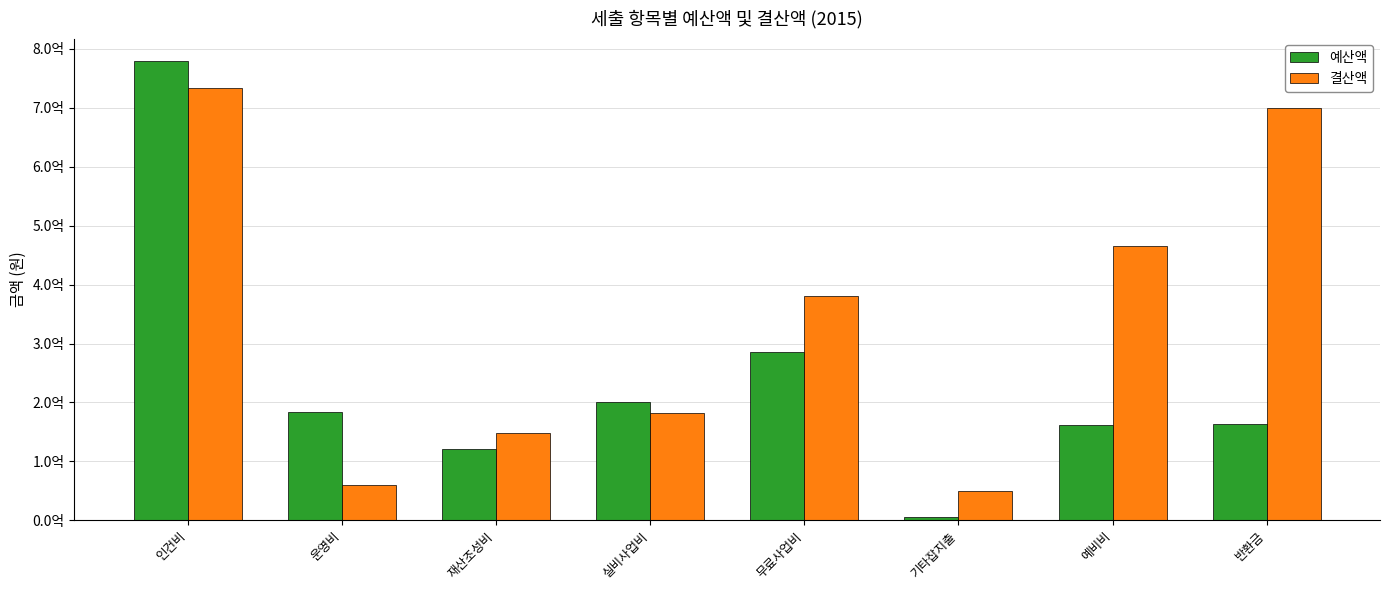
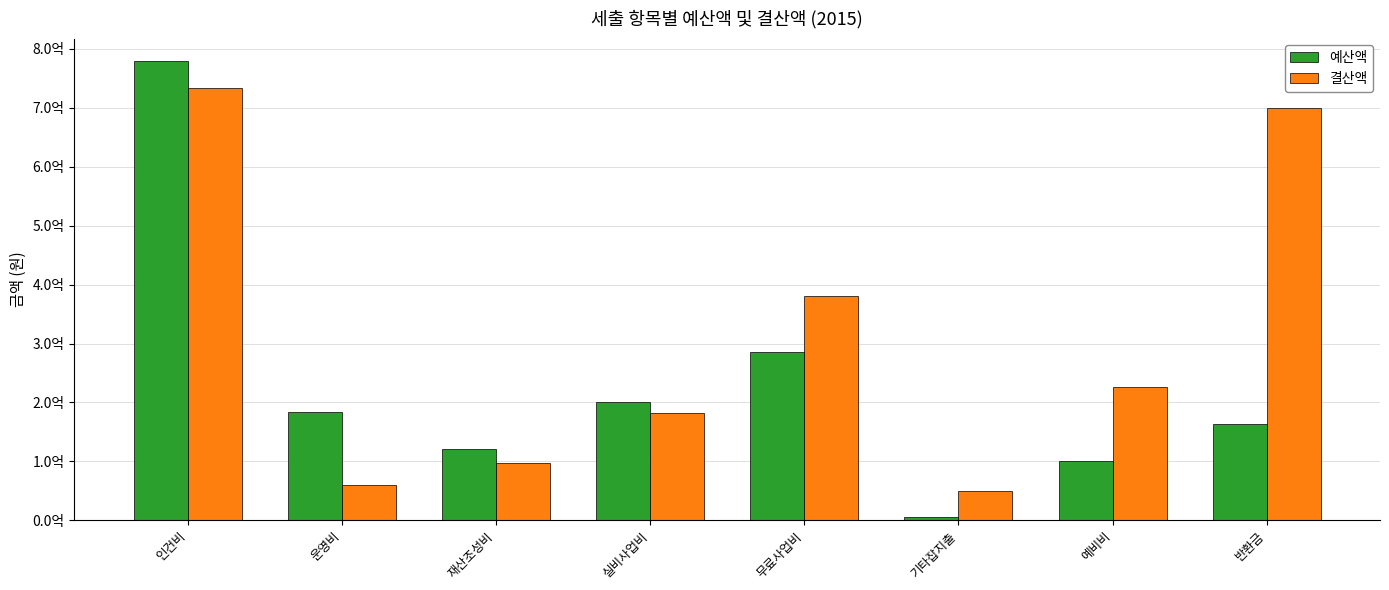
결산액, 재산조성비: 1.5억 -> 1.0억
예산액, 예비비: 1.6억 -> 1.0억
결산액, 예비비: 4.7억 -> 2.3억
